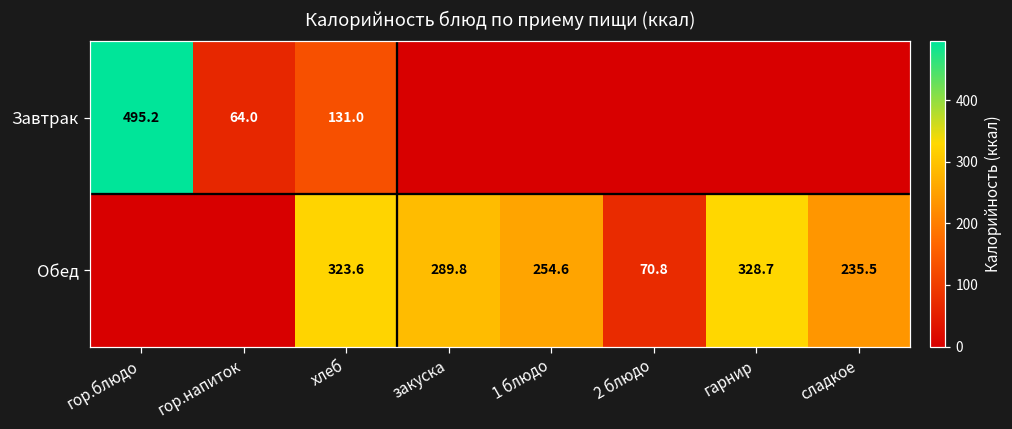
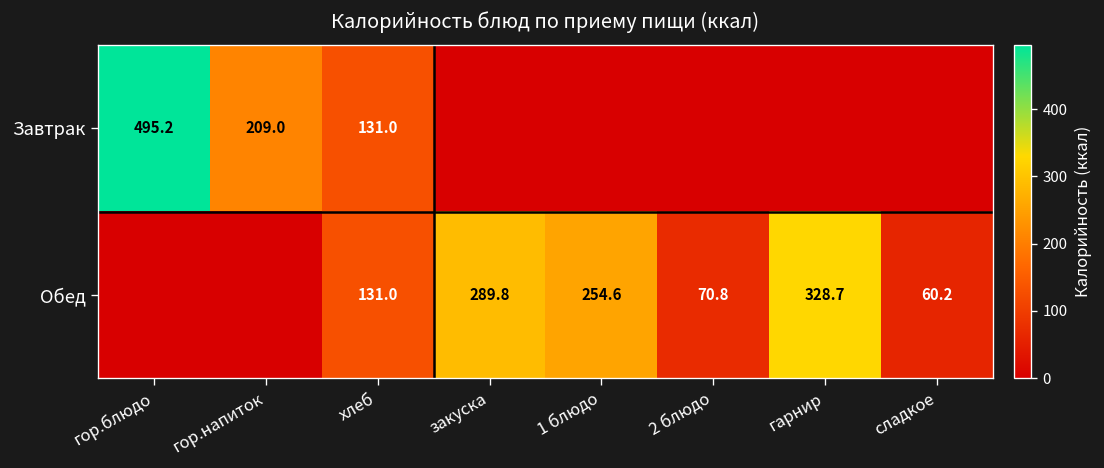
Завтрак, гор.напиток: 64.0 -> 209.0
Обед, хлеб: 323.6 -> 131.0
Обед, сладкое: 235.5 -> 60.2
